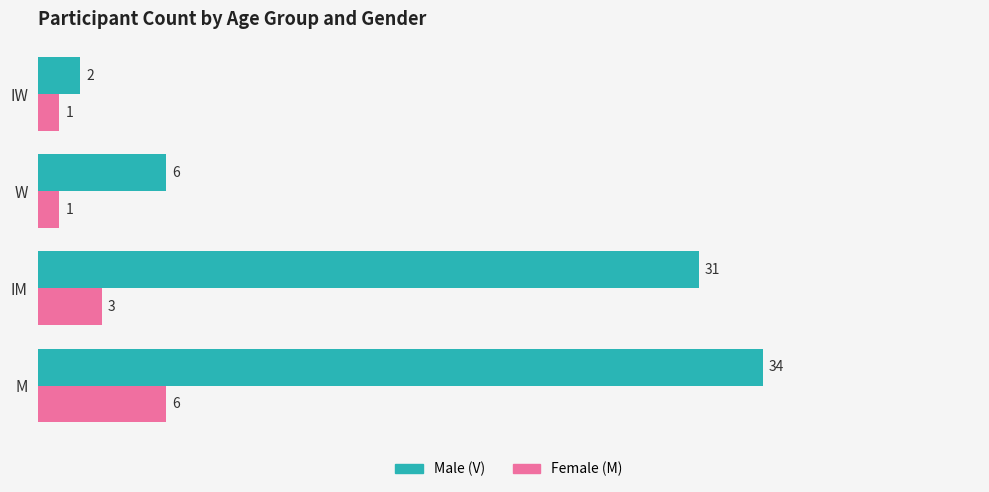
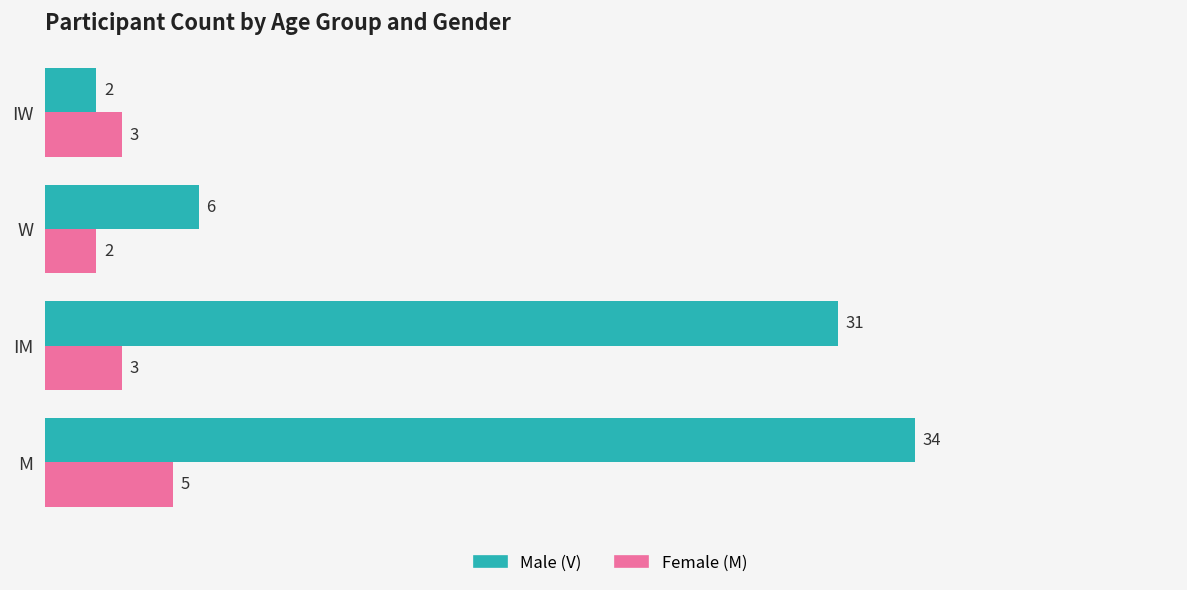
Female (M), IW: 1 -> 3
Female (M), W: 1 -> 2
Female (M), M: 6 -> 5
